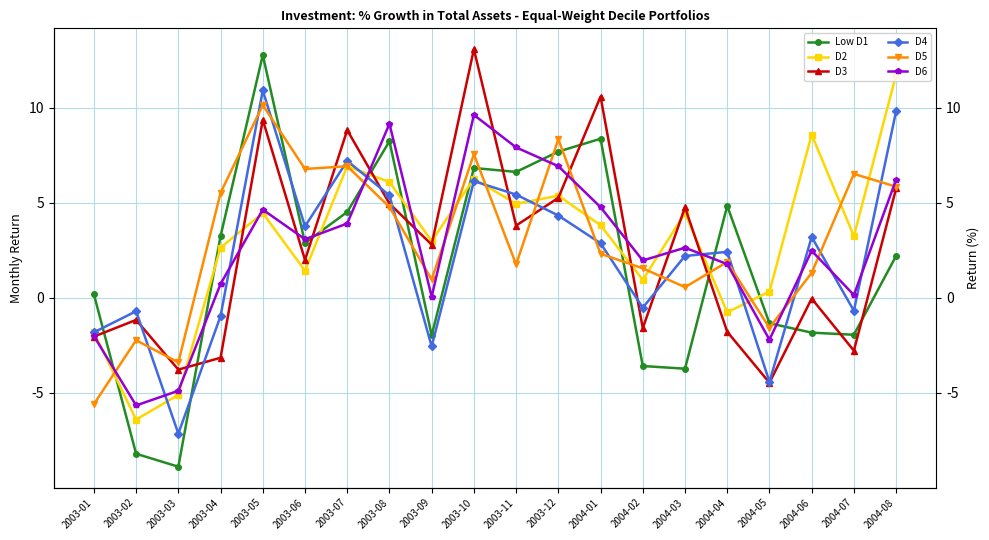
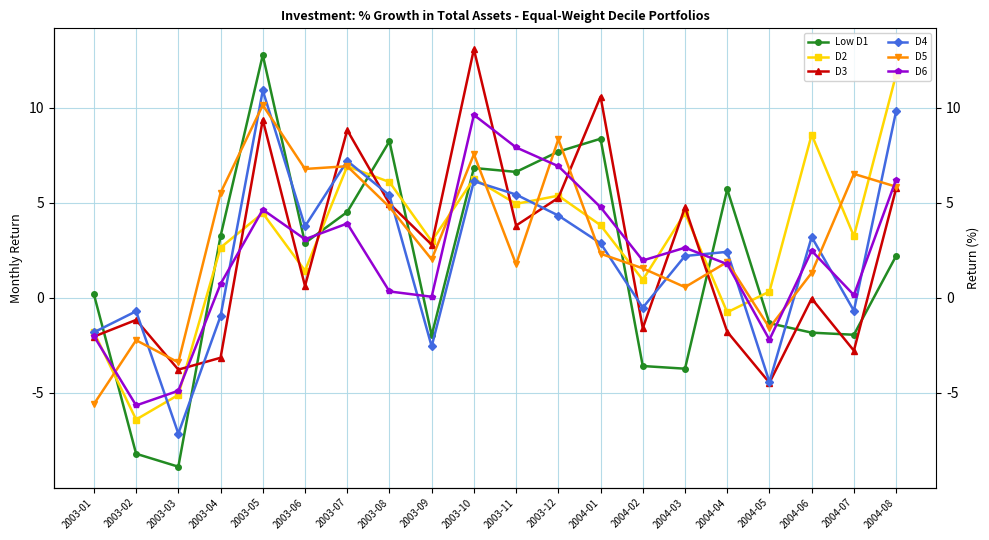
D3, 2003-06: 2.0 -> 0.6
D6, 2003-08: 9.2 -> 0.3
D5, 2003-09: 1.0 -> 2.0
Low D1, 2004-04: 4.8 -> 5.7
